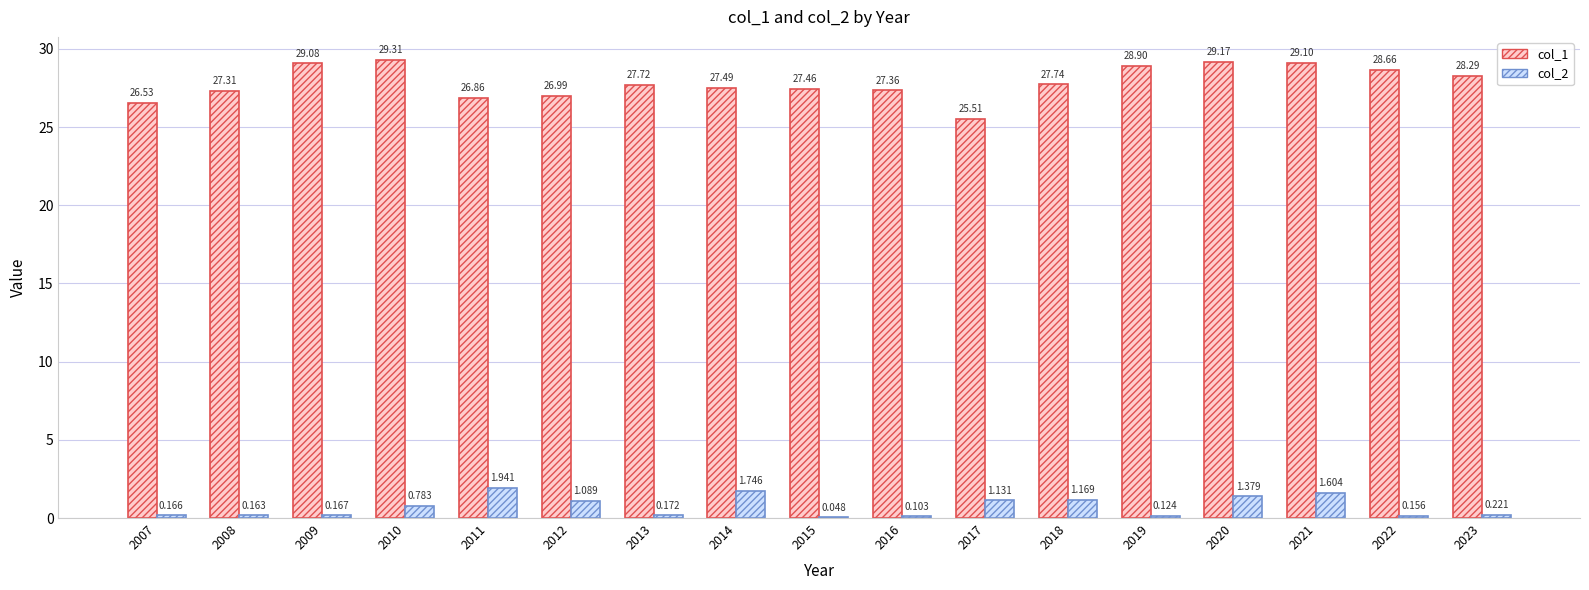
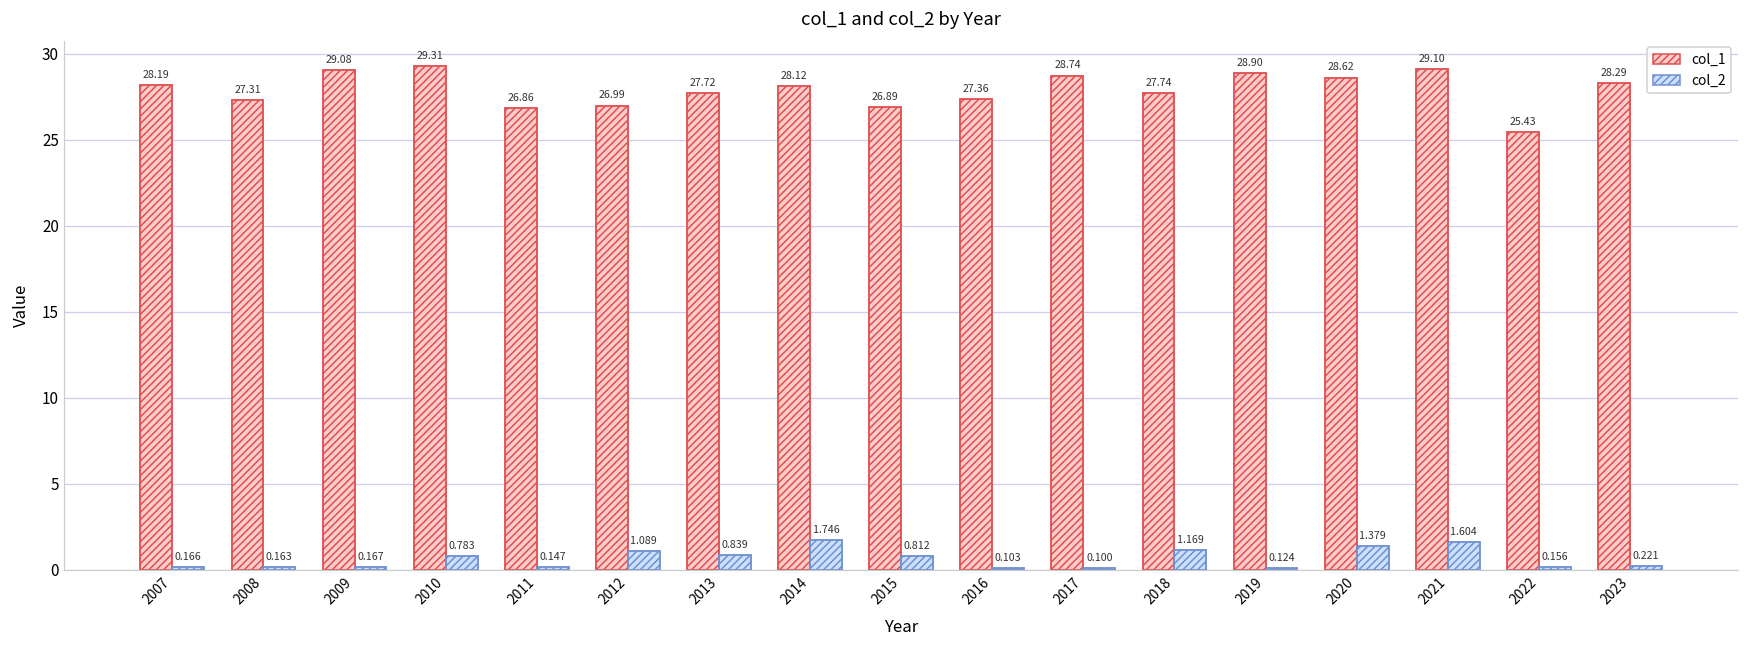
col_1, 2007: 26.53 -> 28.19
col_2, 2011: 1.941 -> 0.147
col_2, 2013: 0.172 -> 0.839
col_1, 2014: 27.49 -> 28.12
col_1, 2015: 27.46 -> 26.89
col_2, 2015: 0.048 -> 0.812
col_1, 2017: 25.51 -> 28.74
col_2, 2017: 1.131 -> 0.100
col_1, 2020: 29.17 -> 28.62
col_1, 2022: 28.66 -> 25.43
